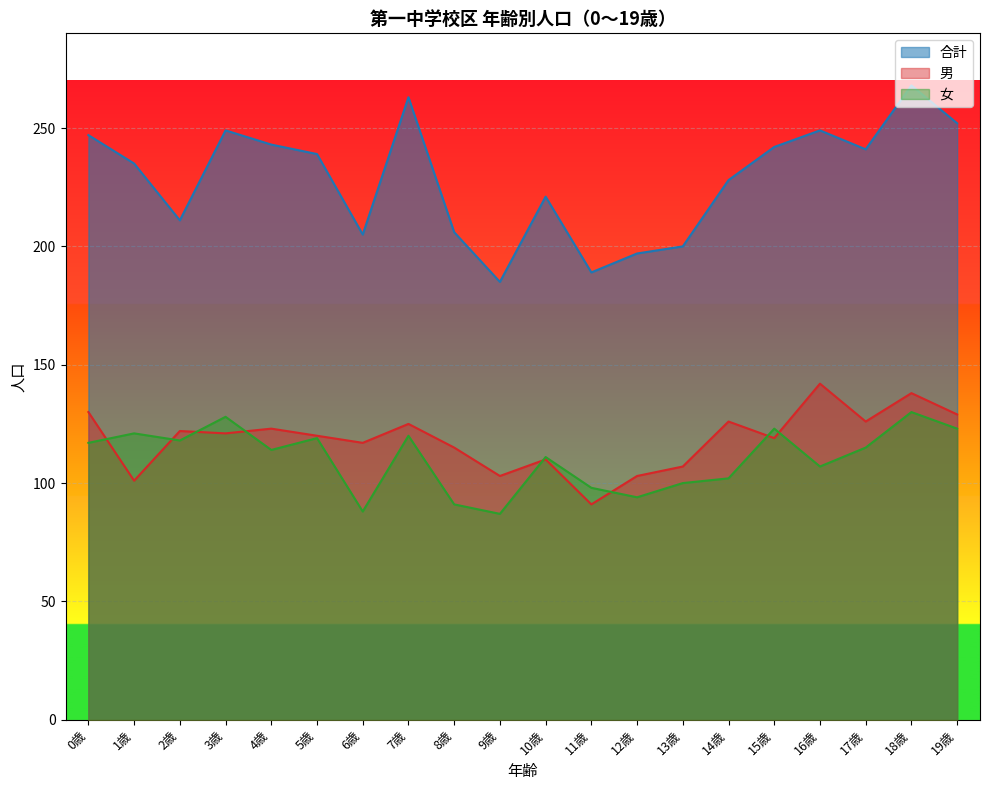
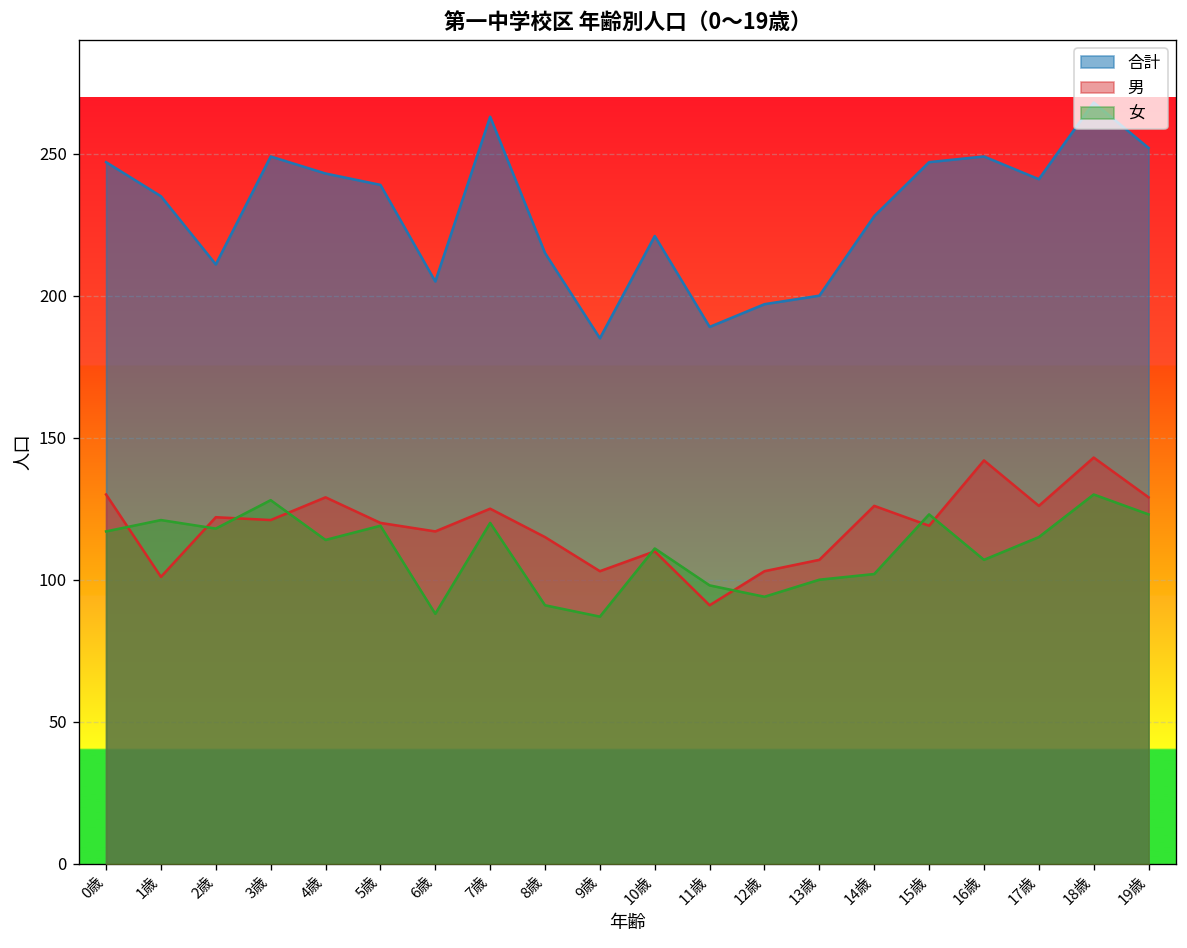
男, 4歳: 123 -> 129
合計, 8歳: 206 -> 215
合計, 15歳: 242 -> 247
男, 18歳: 138 -> 143
